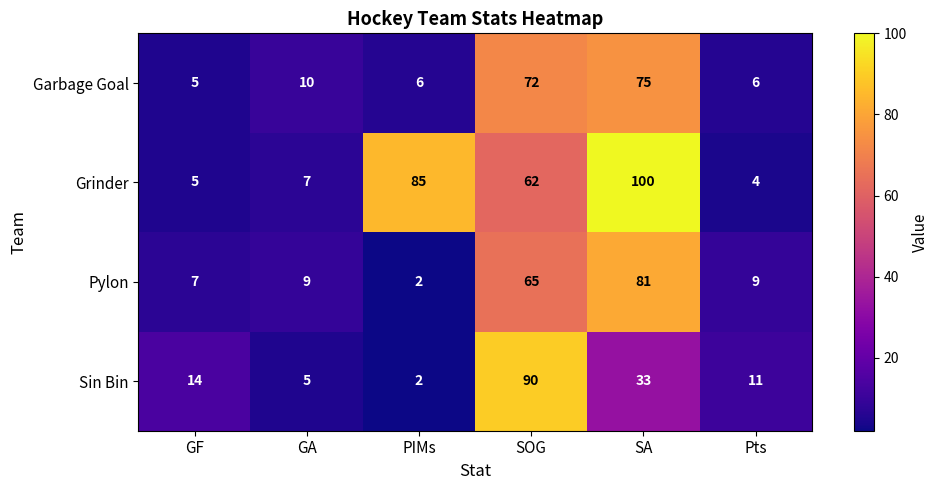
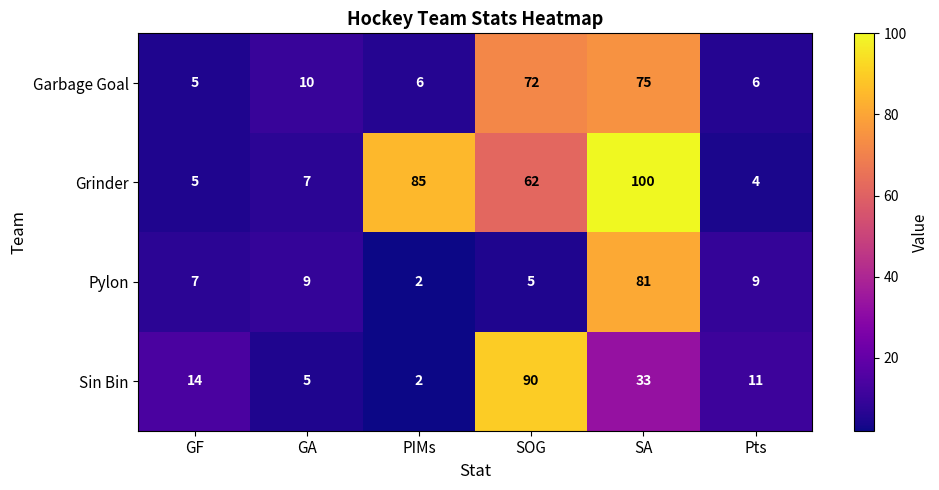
Pylon, SOG: 65 -> 5
